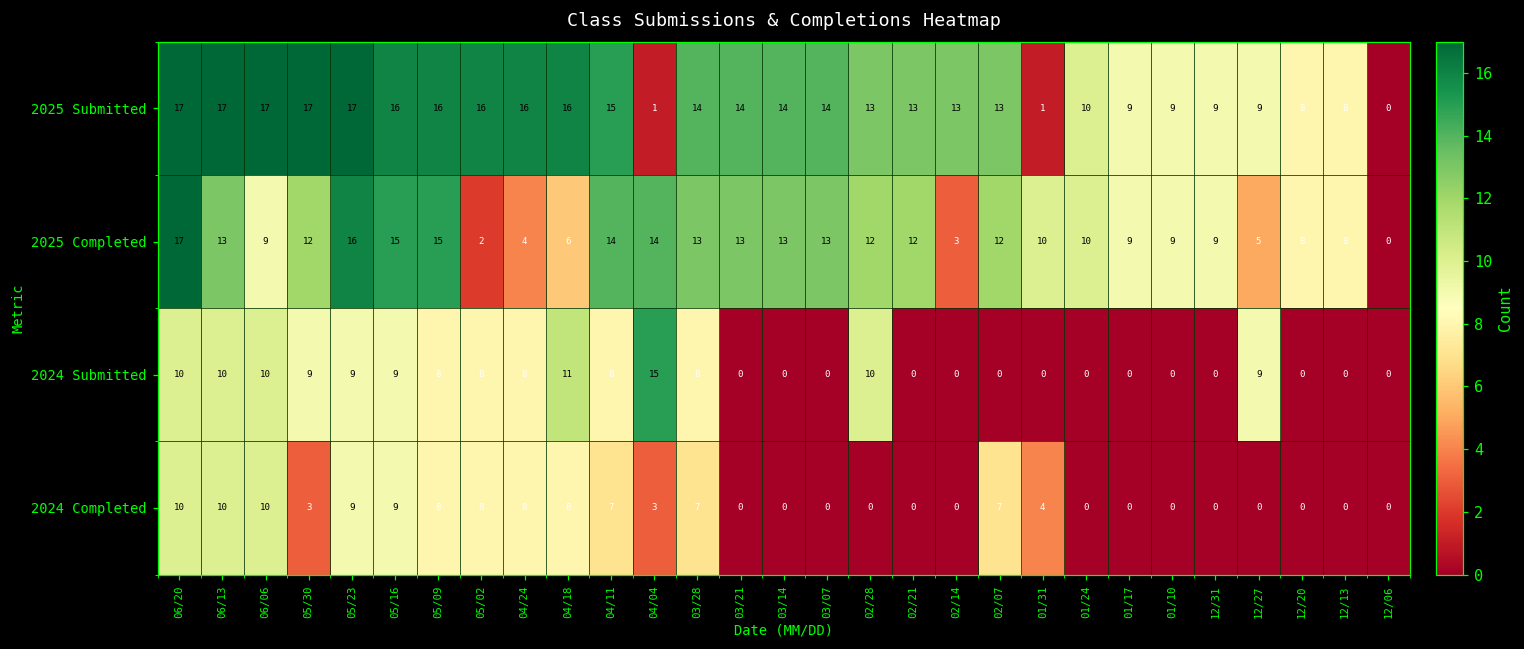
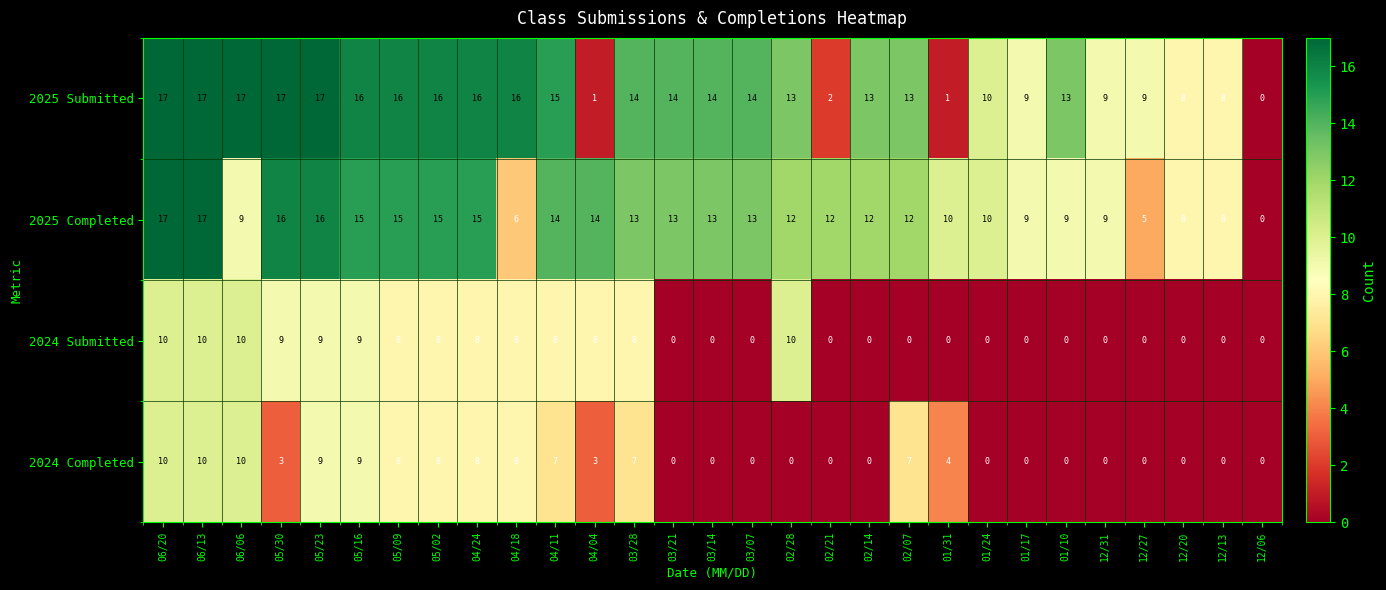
2025 Submitted, 02/21: 13 -> 2
2025 Submitted, 01/10: 9 -> 13
2025 Completed, 06/13: 13 -> 17
2025 Completed, 05/30: 12 -> 16
2025 Completed, 05/02: 2 -> 15
2025 Completed, 04/24: 4 -> 15
2025 Completed, 02/14: 3 -> 12
2024 Submitted, 04/18: 11 -> 8
2024 Submitted, 04/04: 15 -> 8
2024 Submitted, 12/27: 9 -> 0
